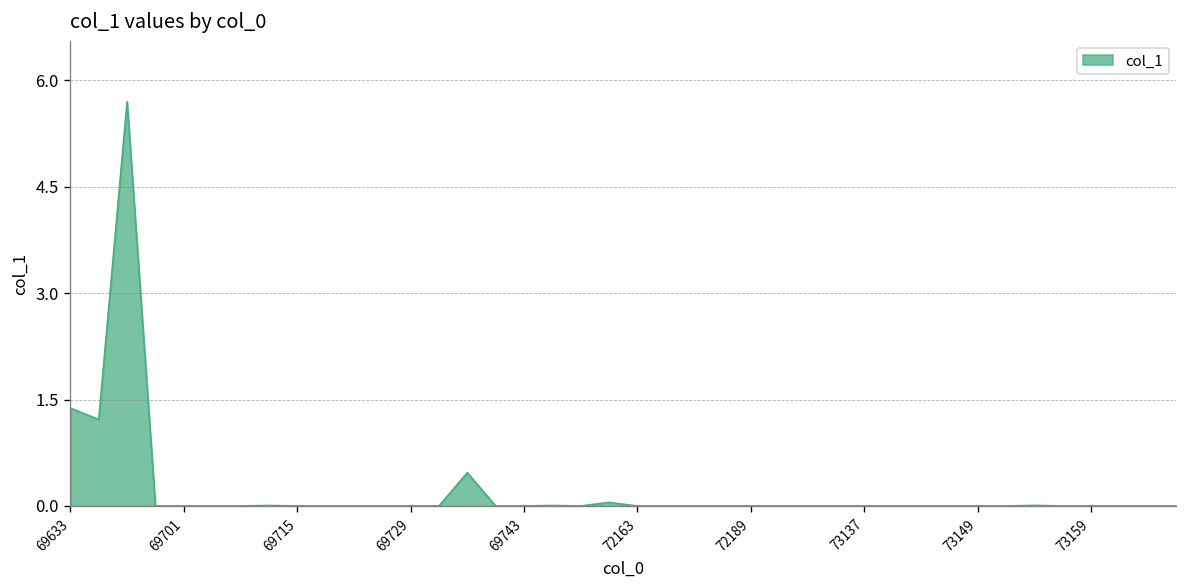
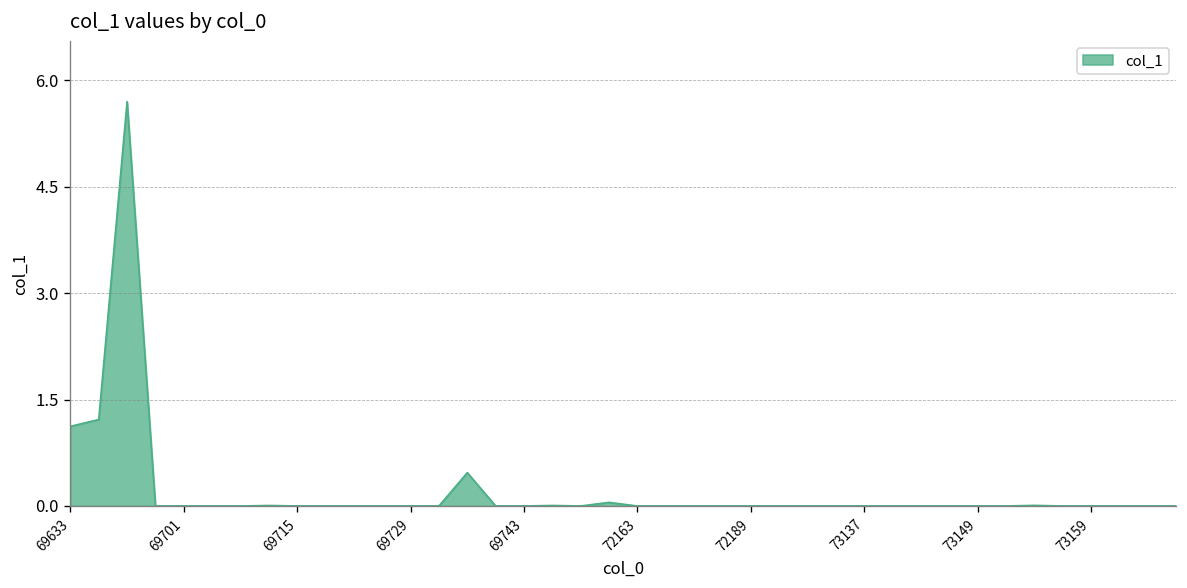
69633: 1.4 -> 1.1
